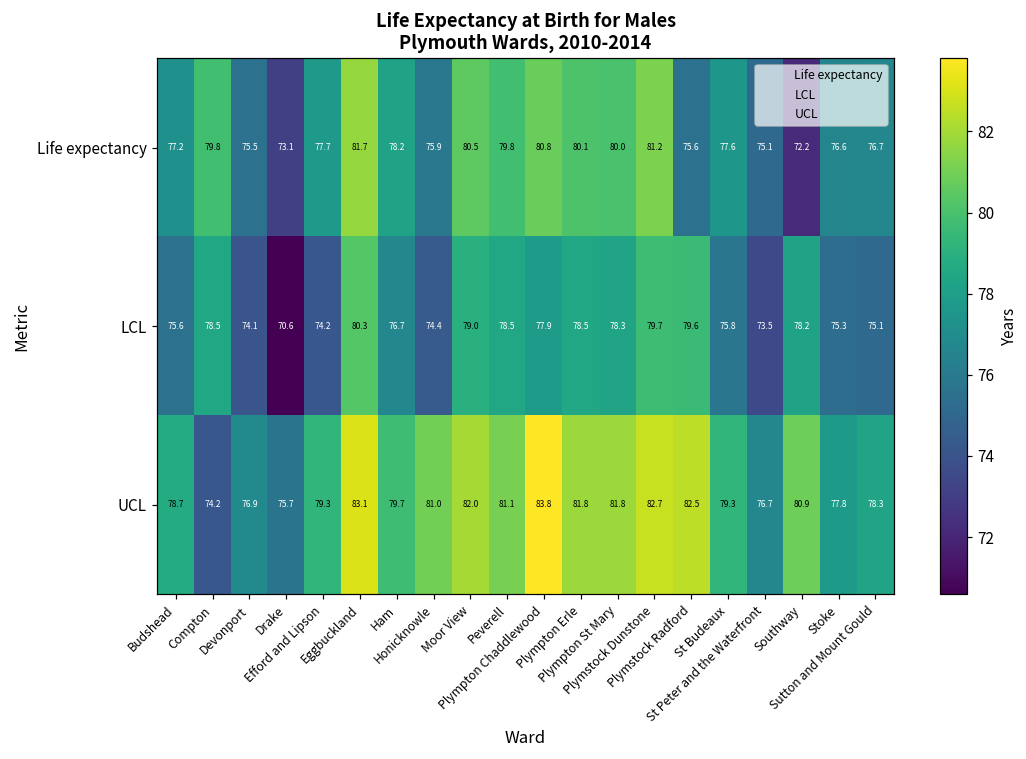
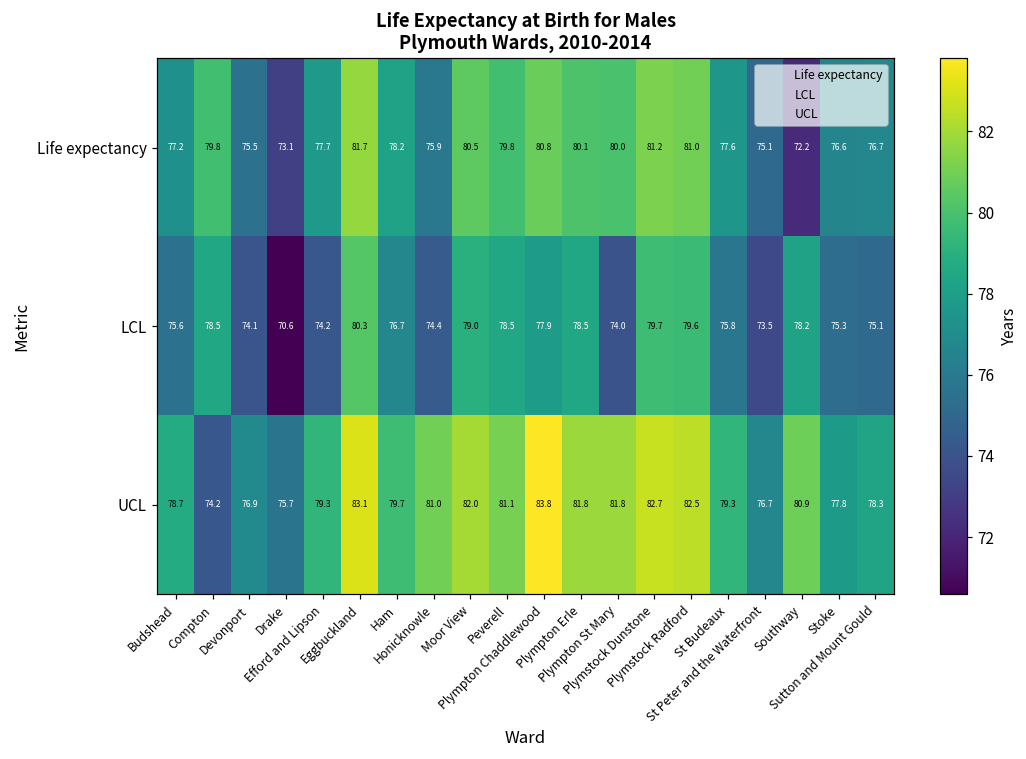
Life expectancy, Plymstock Radford: 75.6 -> 81.0
LCL, Plympton St Mary: 78.3 -> 74.0
